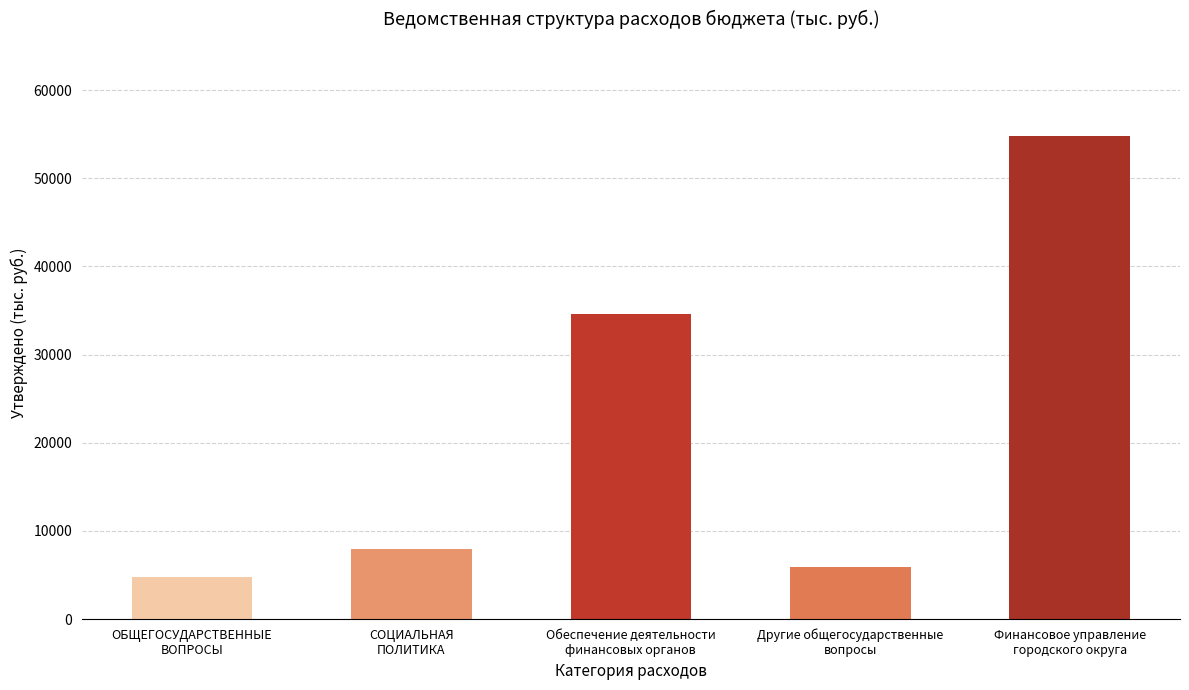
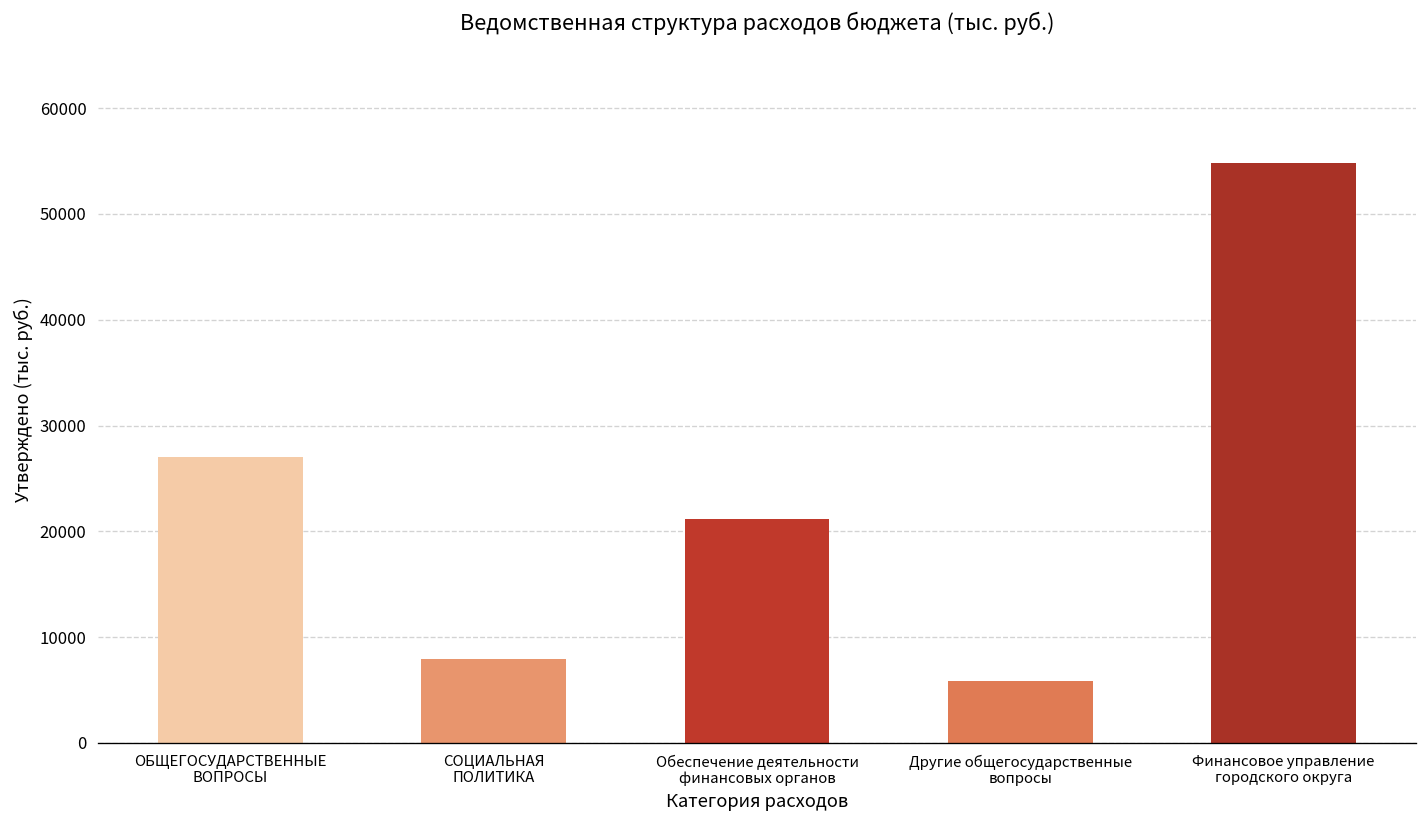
ОБЩЕГОСУДАРСТВЕННЫЕ ВОПРОСЫ: 5000 -> 27000
Обеспечение деятельности финансовых органов: 35000 -> 21000
